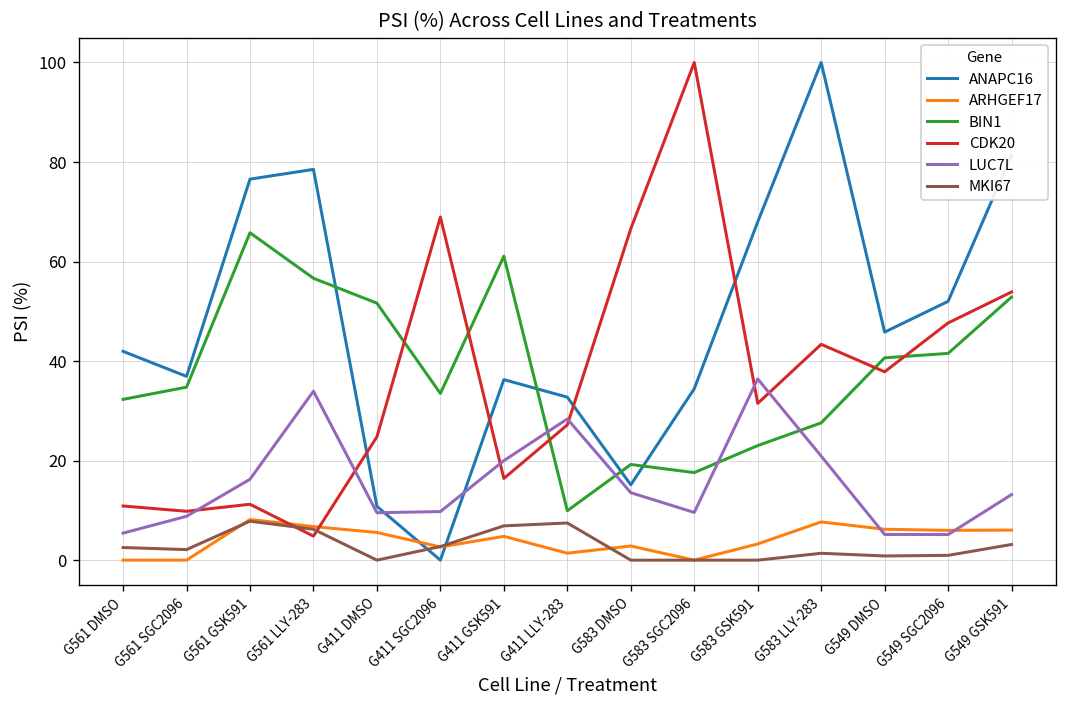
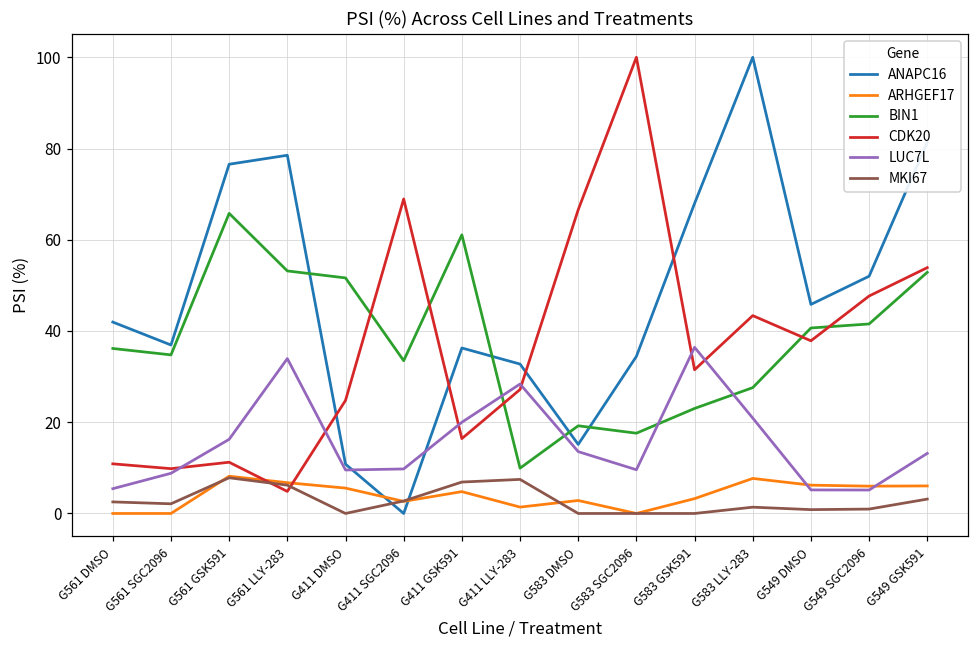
BIN1, G561 DMSO: 32 -> 36
BIN1, G561 LLY-283: 57 -> 53
